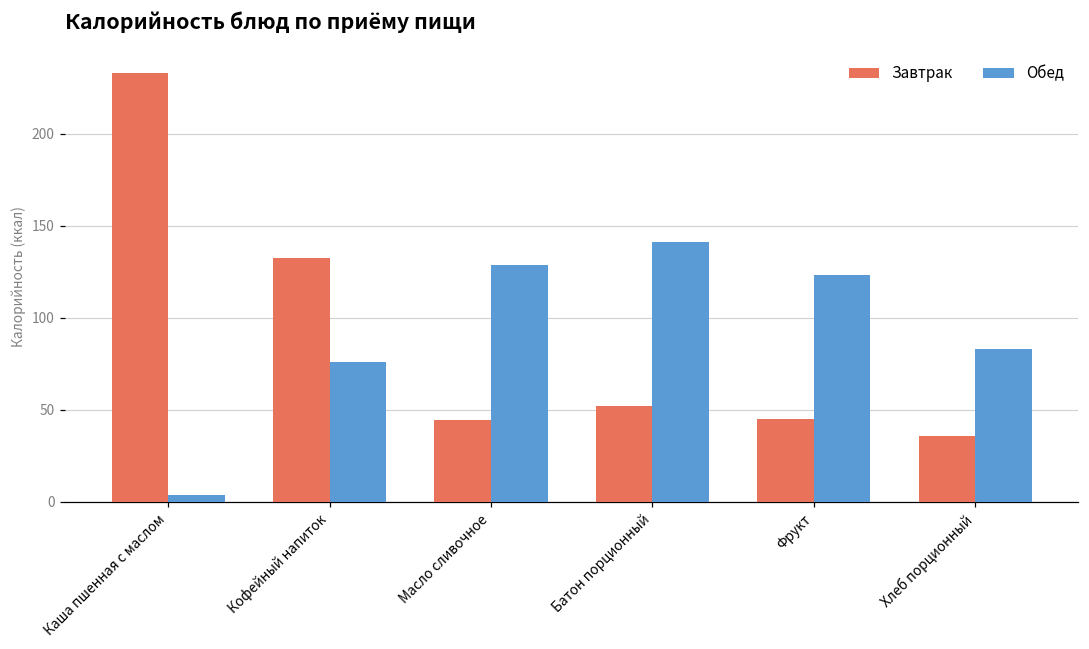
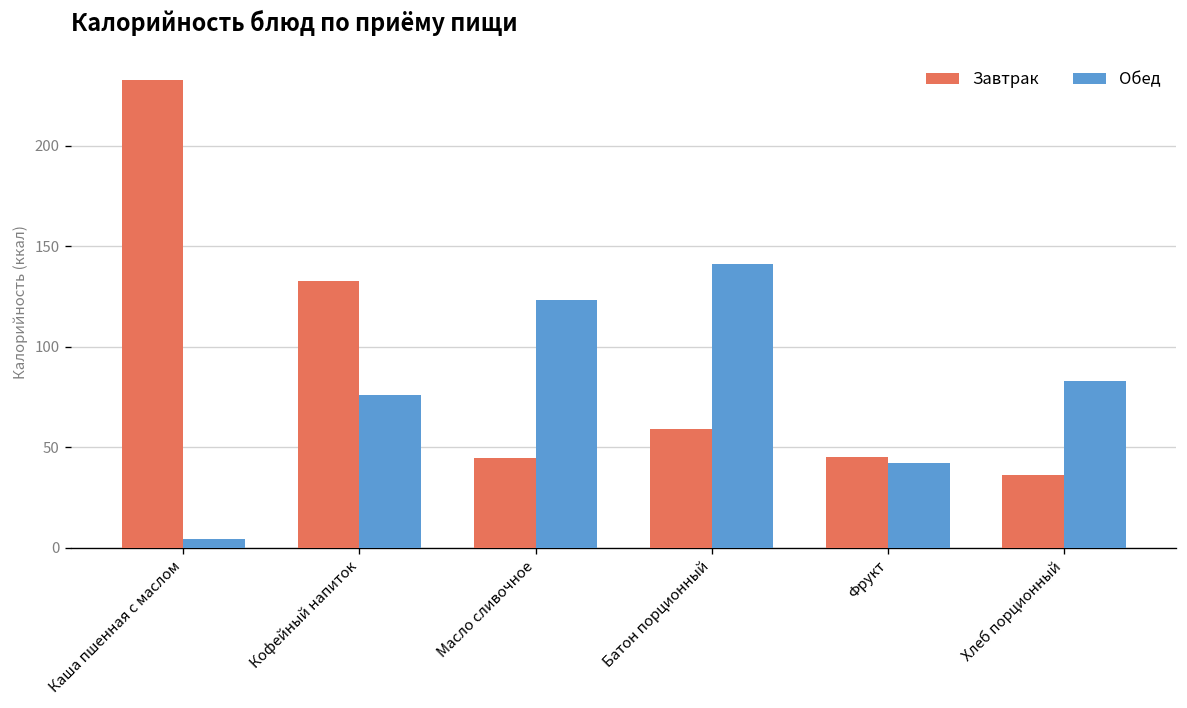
Обед, Масло сливочное: 129 -> 123
Завтрак, Батон порционный: 52 -> 59
Обед, Фрукт: 123 -> 42
